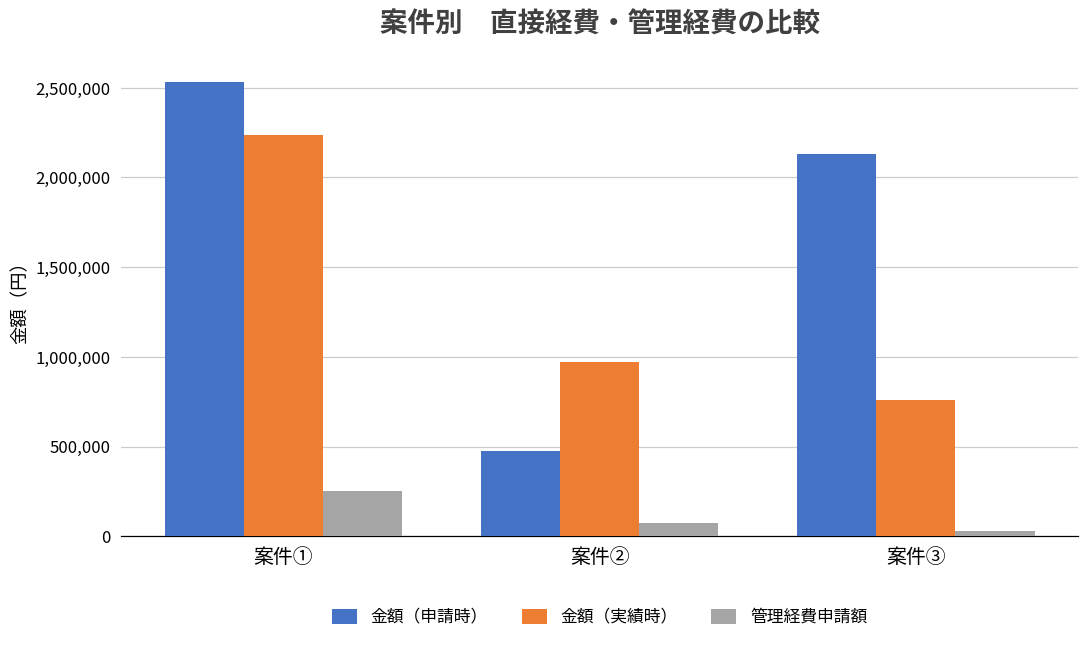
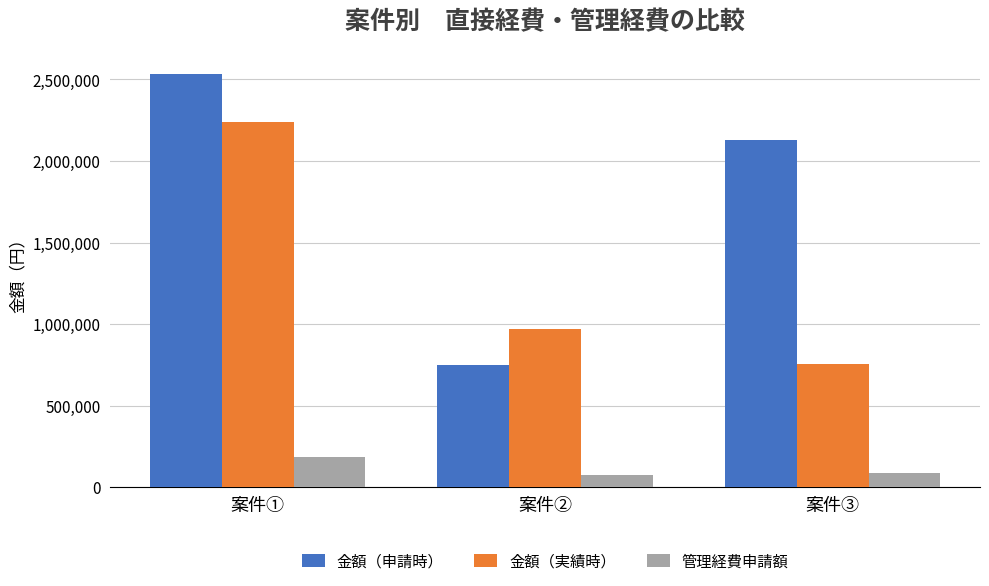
管理経費申請額, 案件①: 250,000 -> 180,000
金額（申請時）, 案件②: 480,000 -> 750,000
管理経費申請額, 案件③: 30,000 -> 80,000
